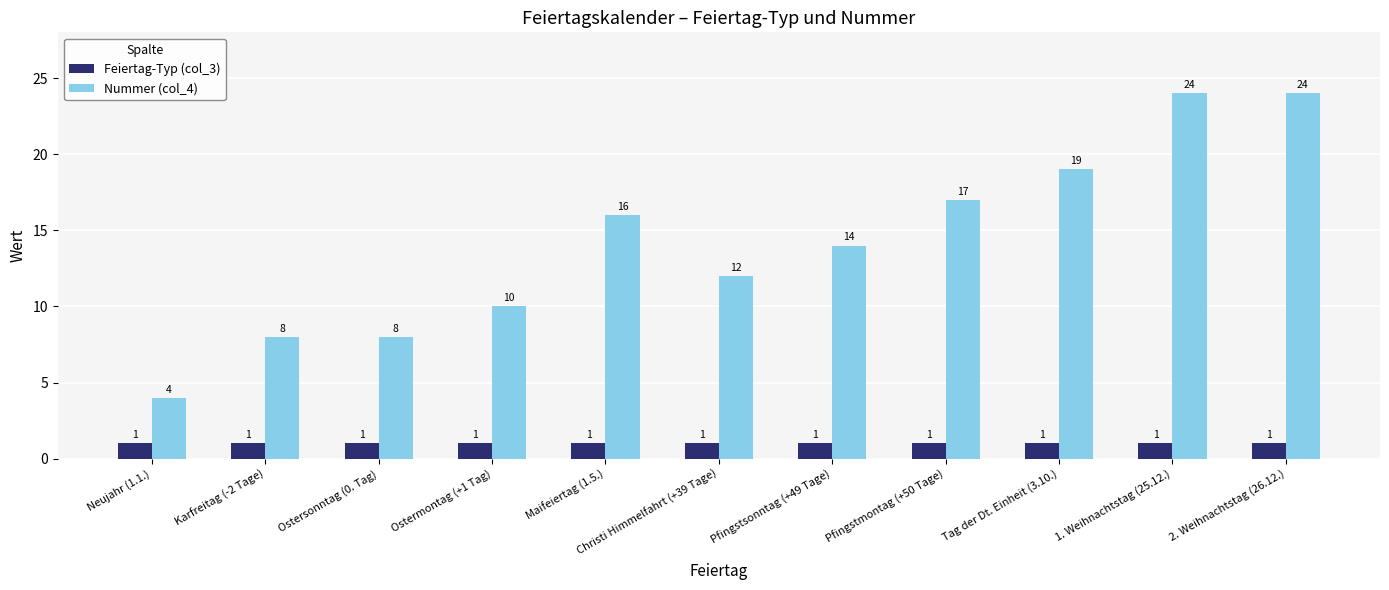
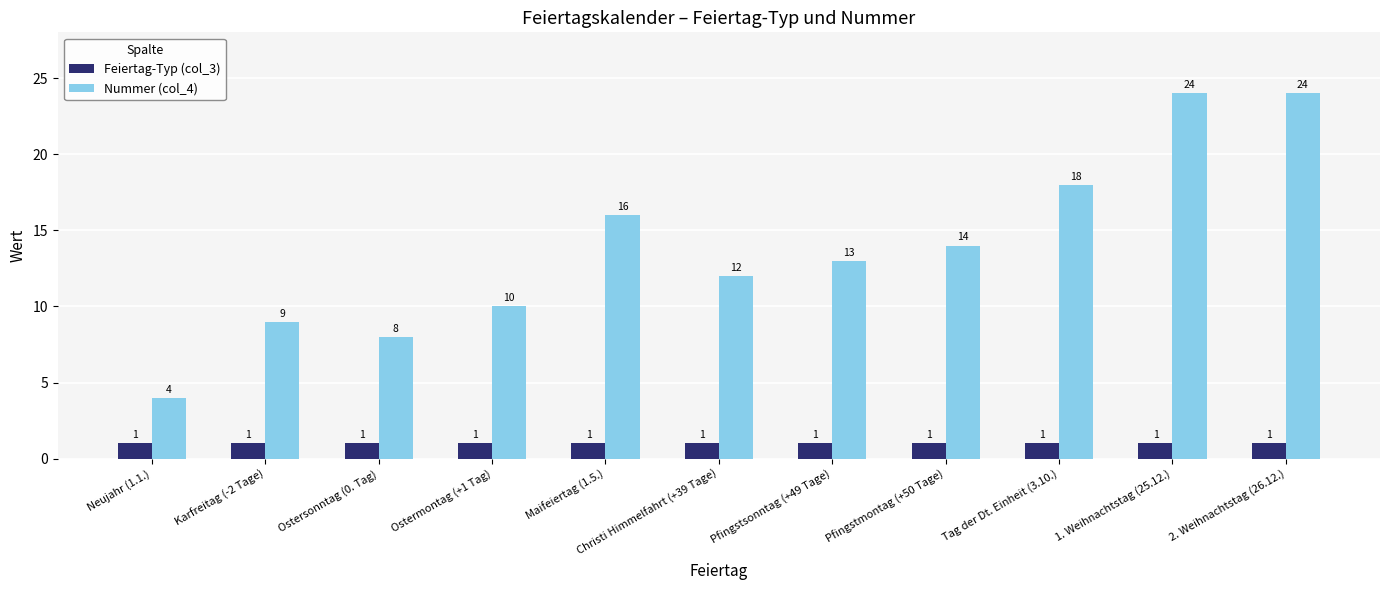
Nummer (col_4), Karfreitag (-2 Tage): 8 -> 9
Nummer (col_4), Pfingstsonntag (+49 Tage): 14 -> 13
Nummer (col_4), Pfingstmontag (+50 Tage): 17 -> 14
Nummer (col_4), Tag der Dt. Einheit (3.10.): 19 -> 18
